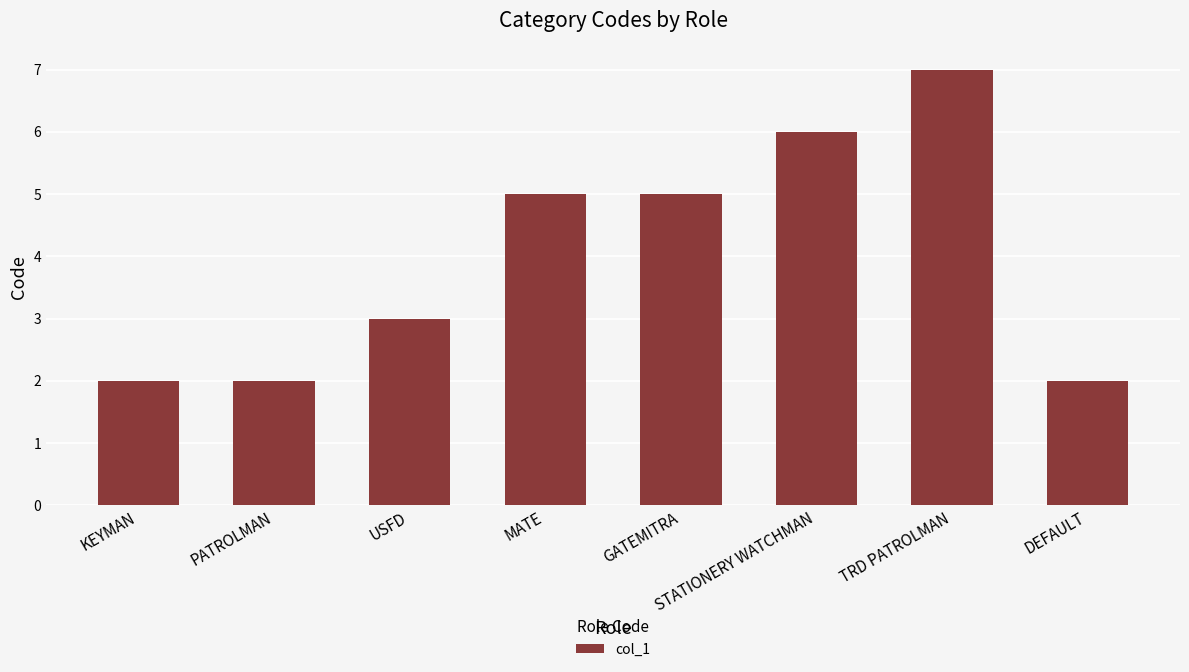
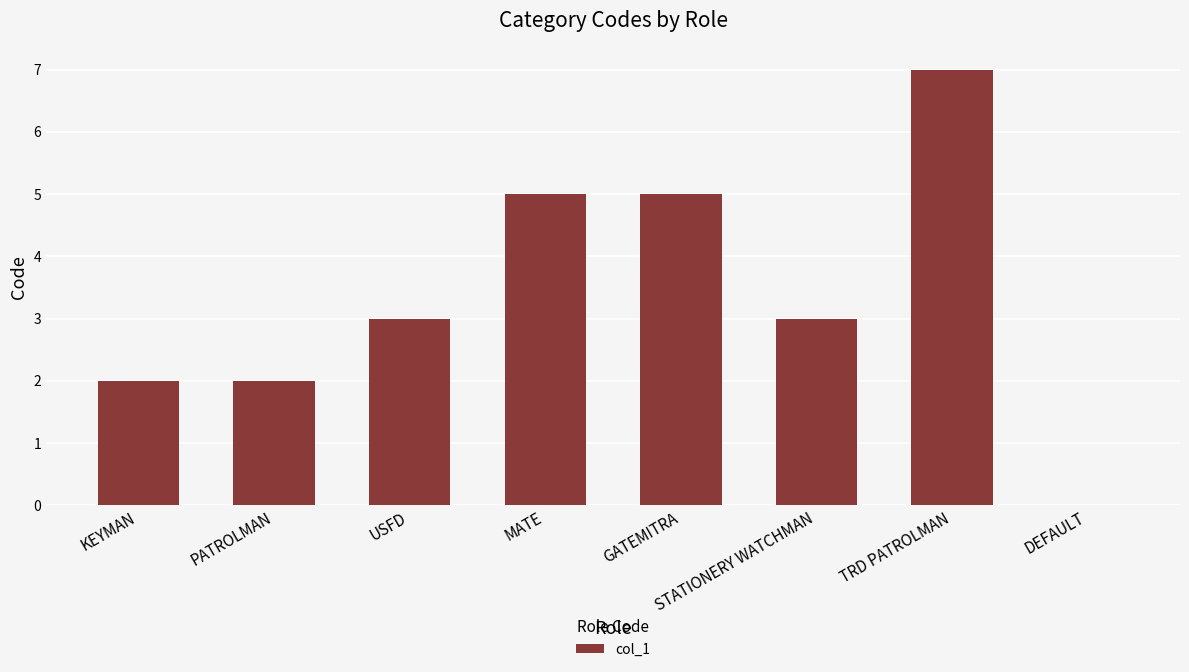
STATIONERY WATCHMAN: 6 -> 3
DEFAULT: 2 -> 0
